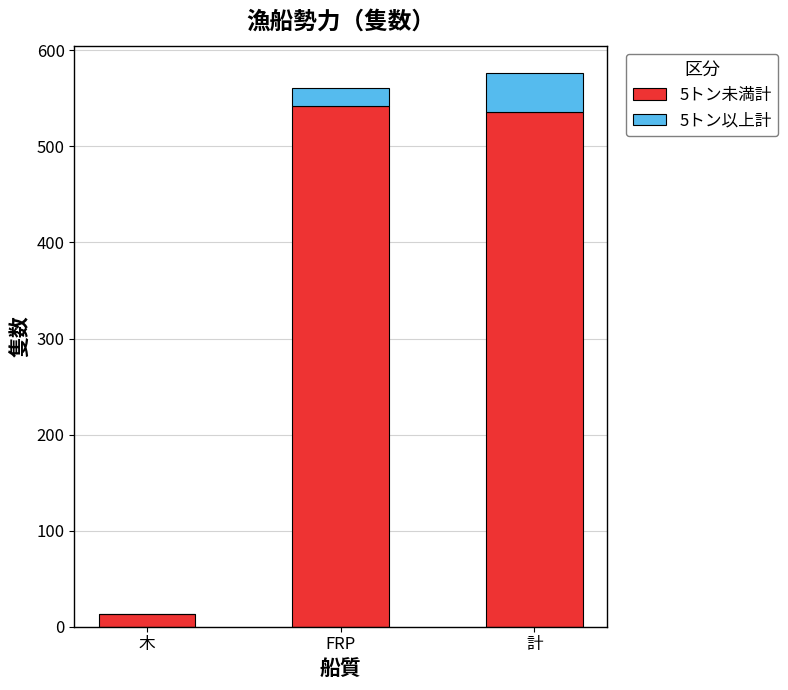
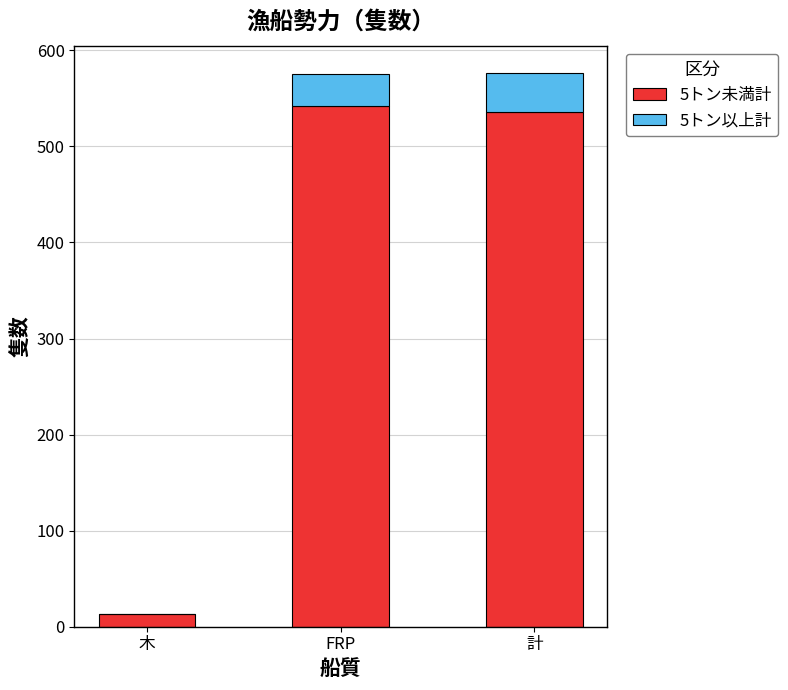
5トン以上計, FRP: 20 -> 30
